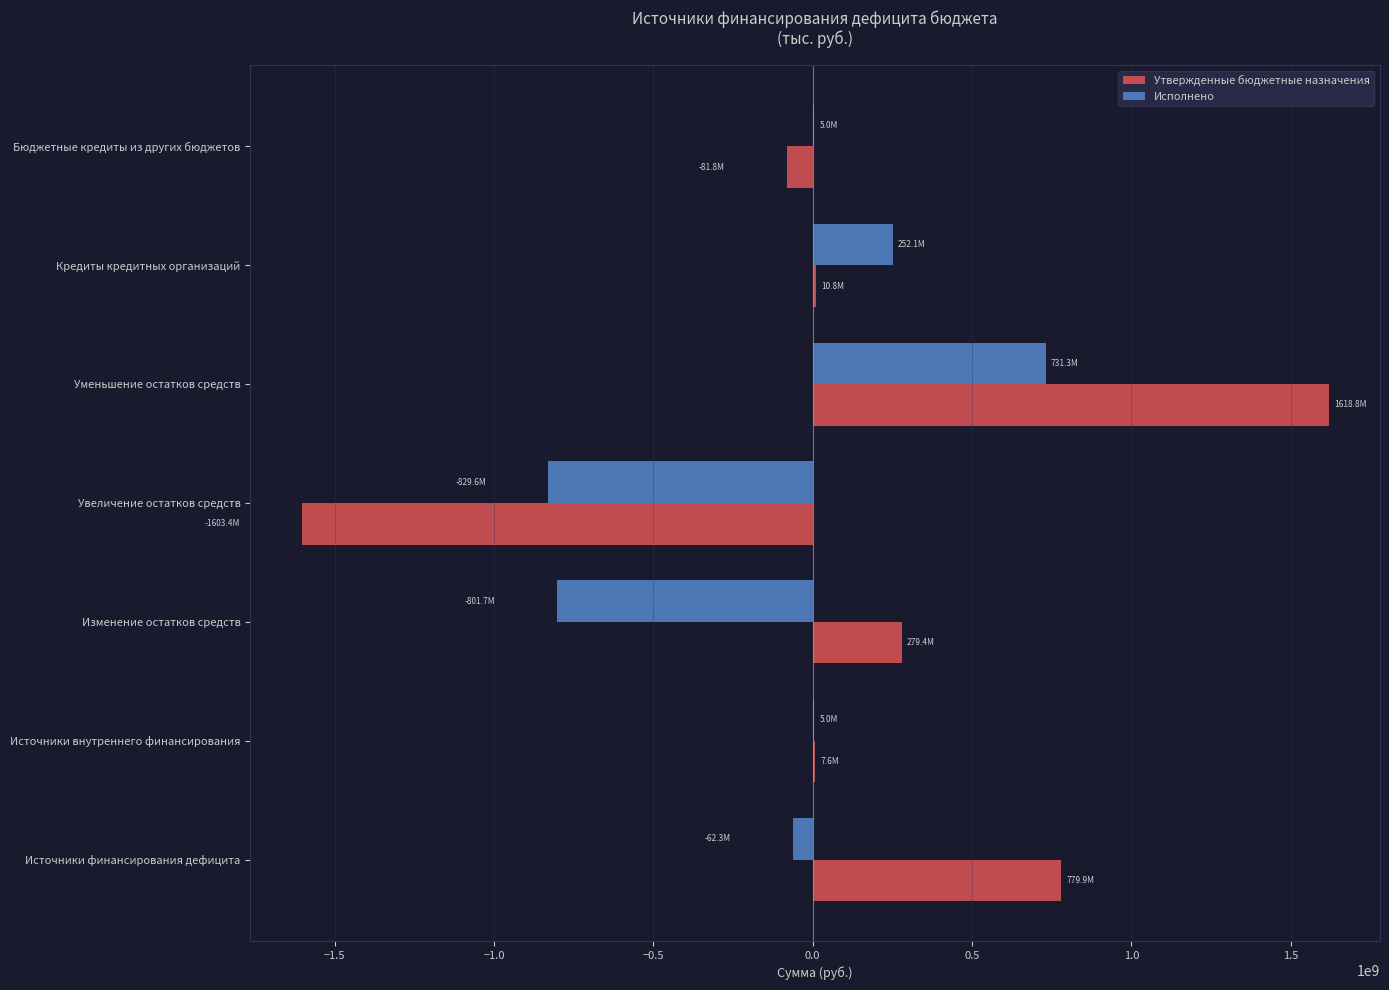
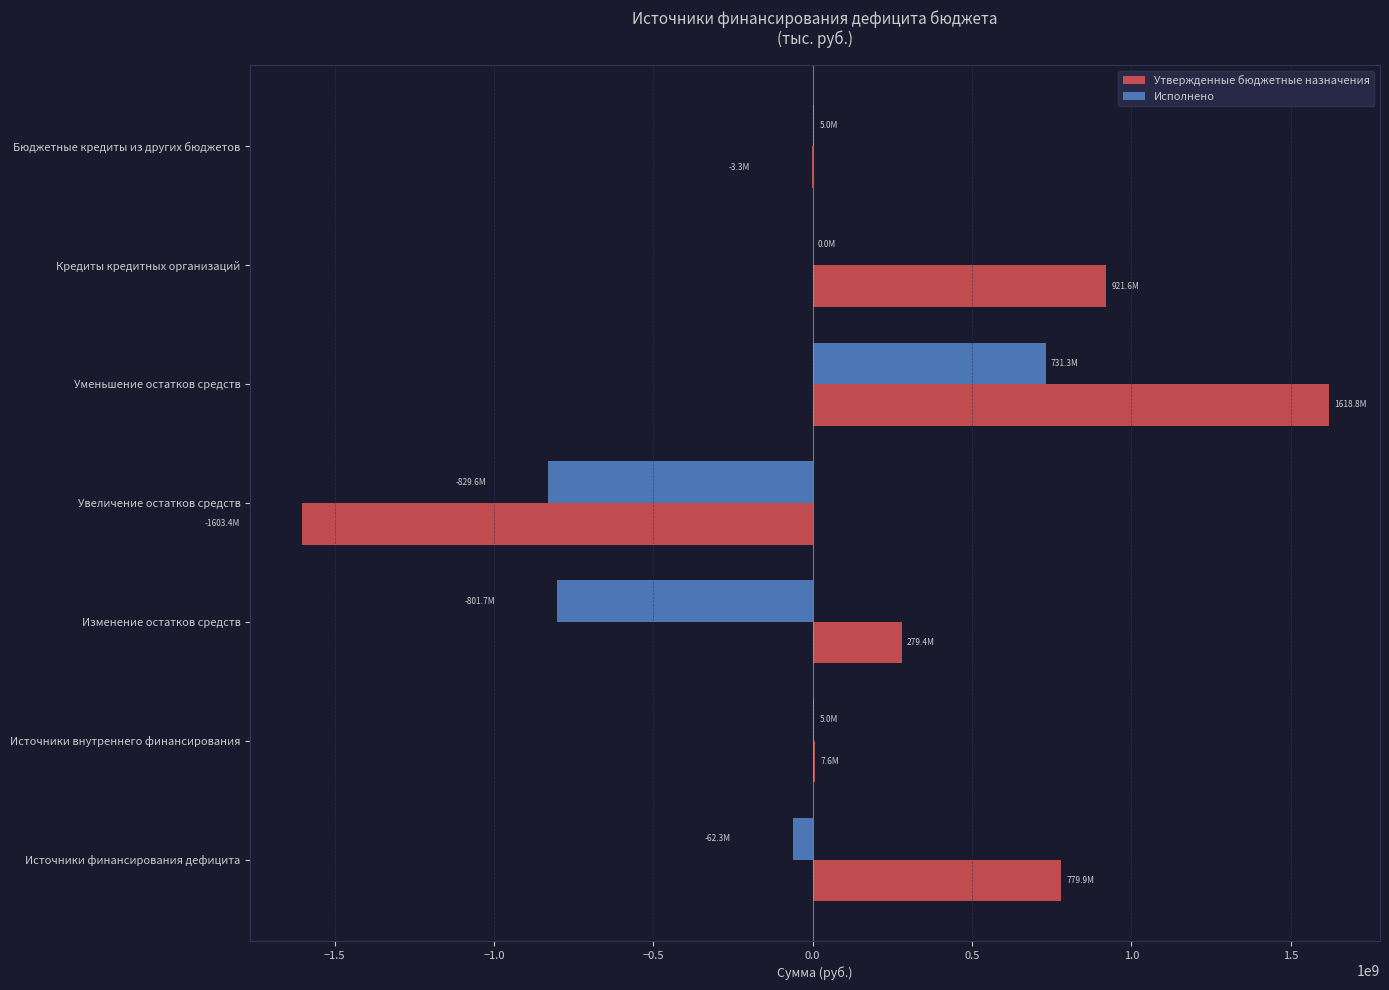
Утвержденные бюджетные назначения, Бюджетные кредиты из других бюджетов: -81.8M -> -3.3M
Исполнено, Кредиты кредитных организаций: 252.1M -> 0.0M
Утвержденные бюджетные назначения, Кредиты кредитных организаций: 10.8M -> 921.6M
